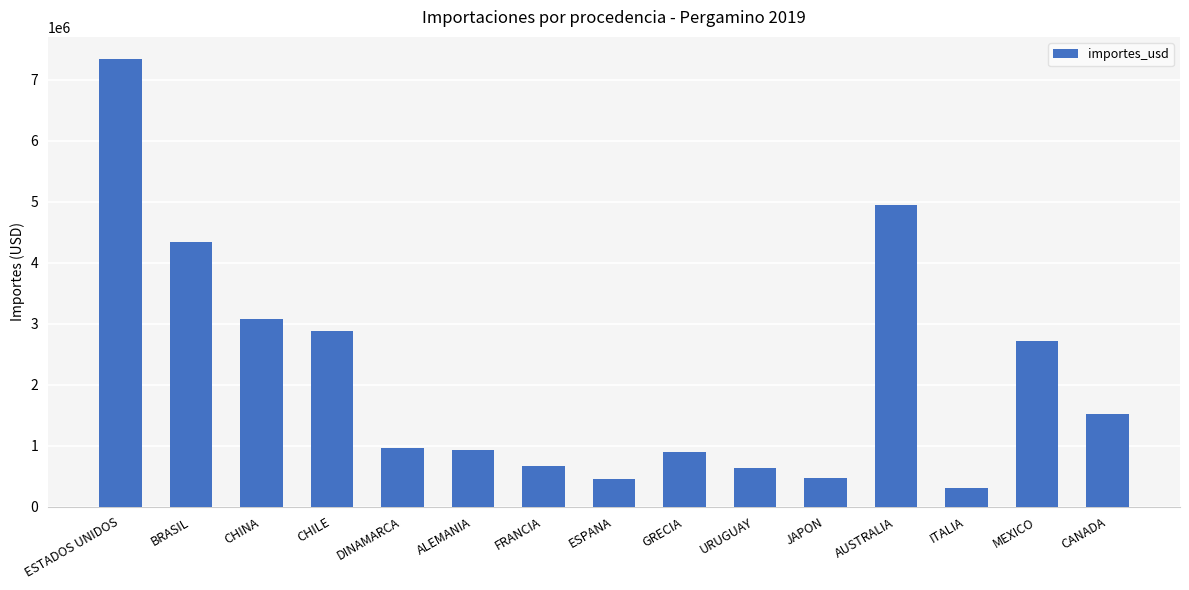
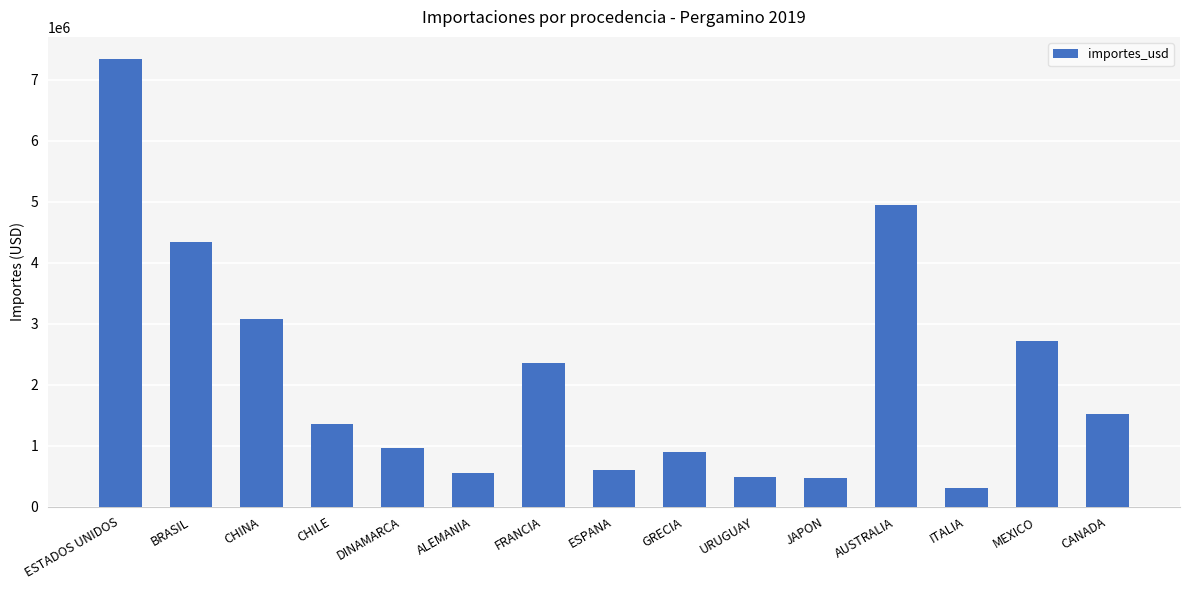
CHILE: 2900000 -> 1400000
ALEMANIA: 900000 -> 500000
FRANCIA: 700000 -> 2400000
ESPANA: 500000 -> 600000
URUGUAY: 600000 -> 500000
